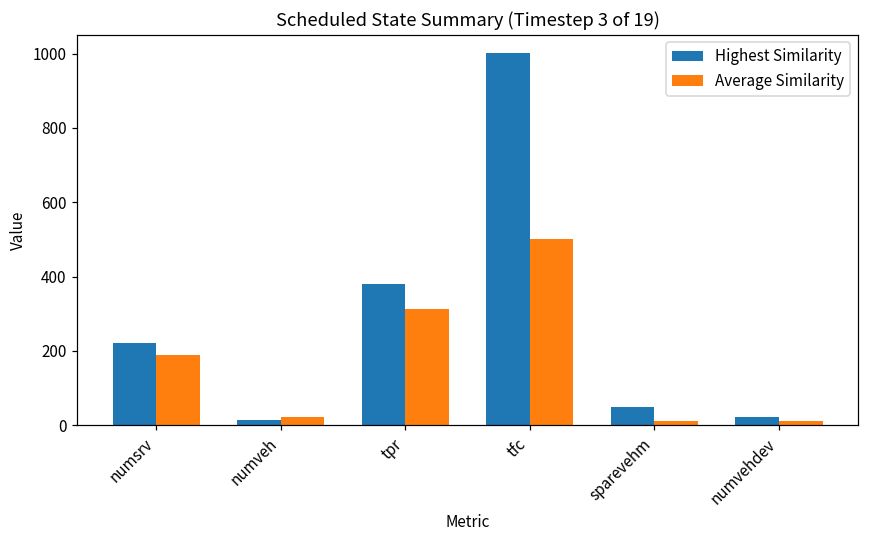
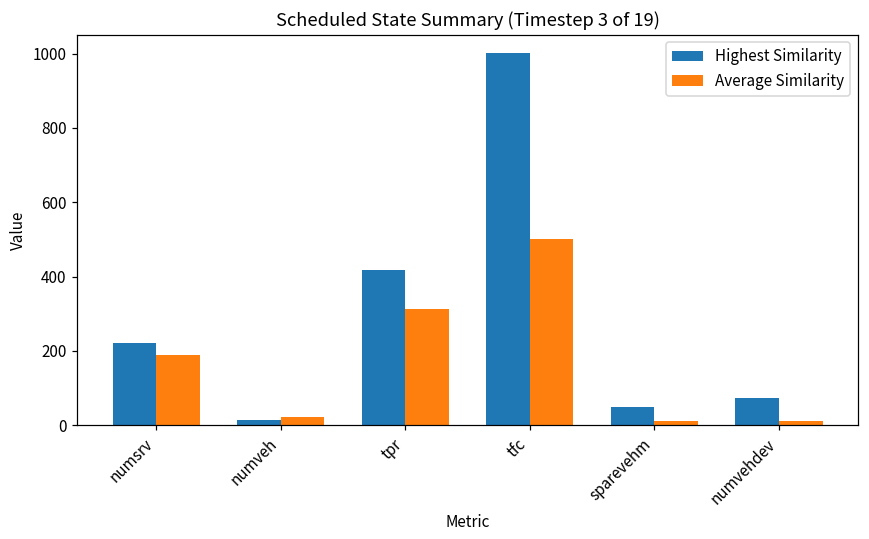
Highest Similarity, tpr: 380 -> 420
Highest Similarity, numvehdev: 20 -> 70
